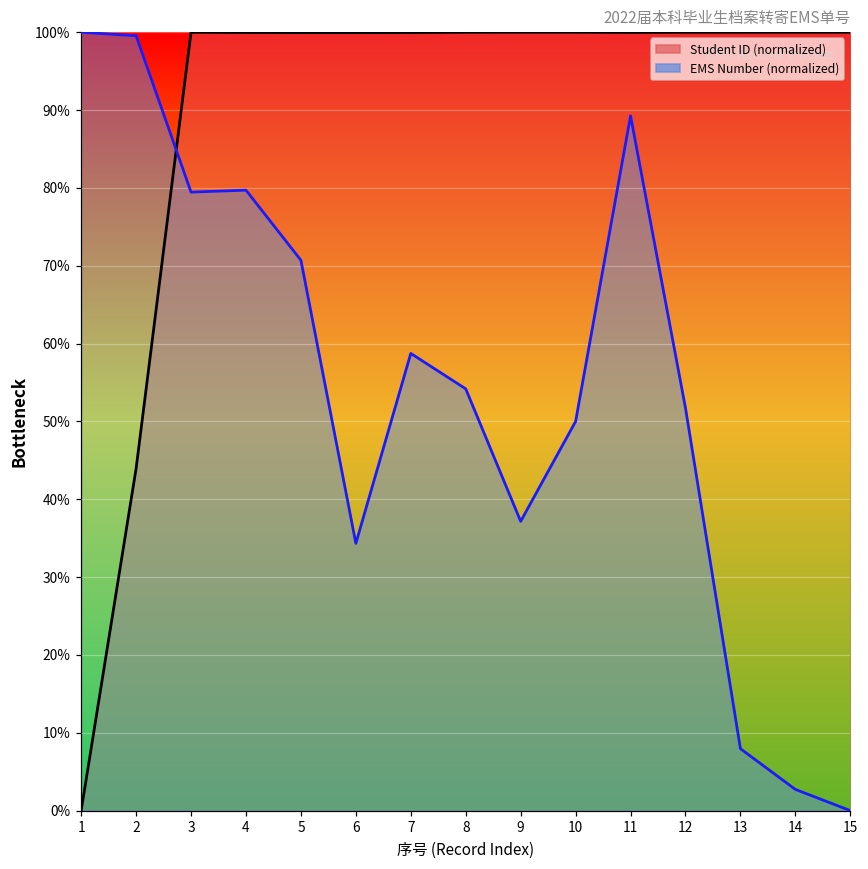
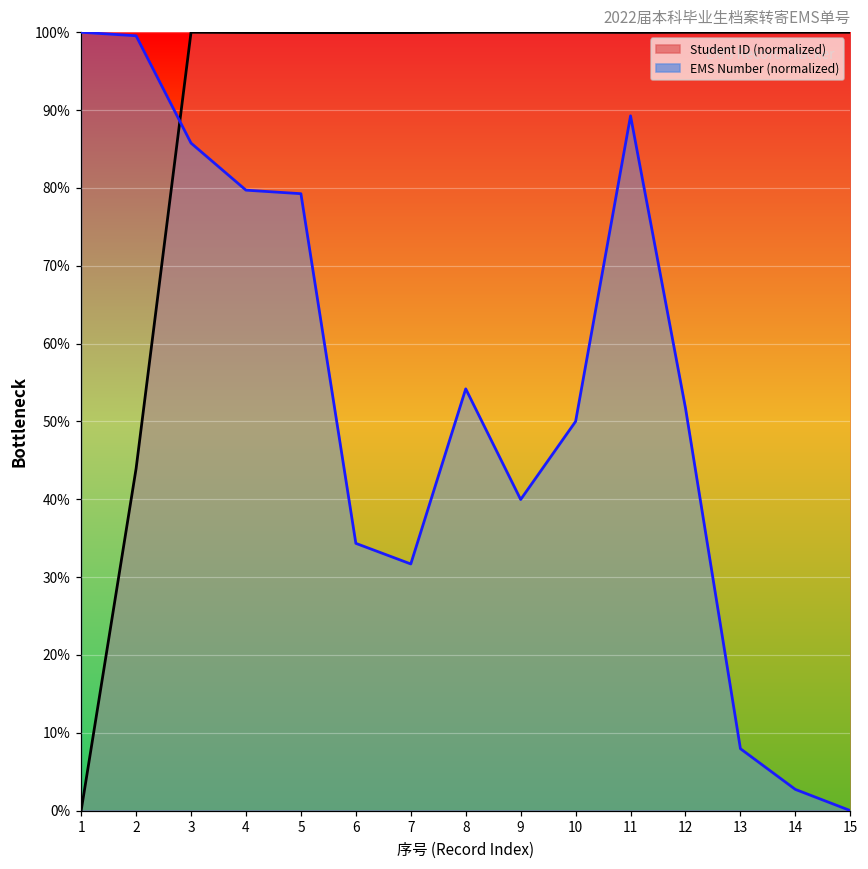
EMS Number (normalized), 3: 79% -> 86%
EMS Number (normalized), 5: 71% -> 79%
EMS Number (normalized), 7: 59% -> 32%
EMS Number (normalized), 9: 37% -> 40%
